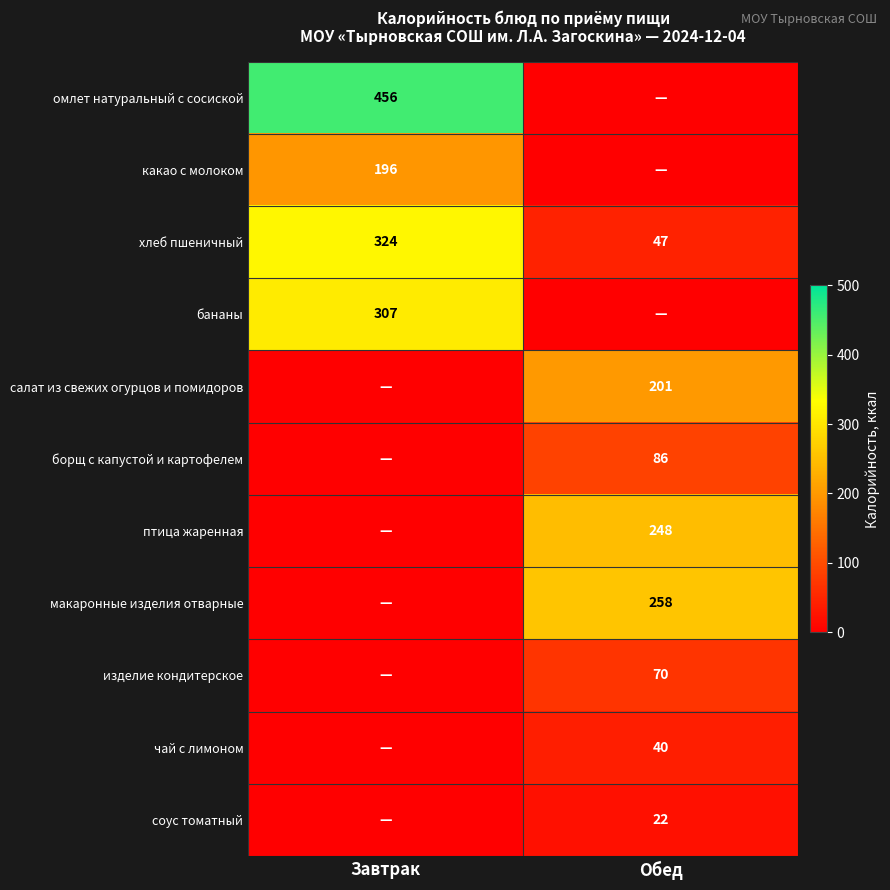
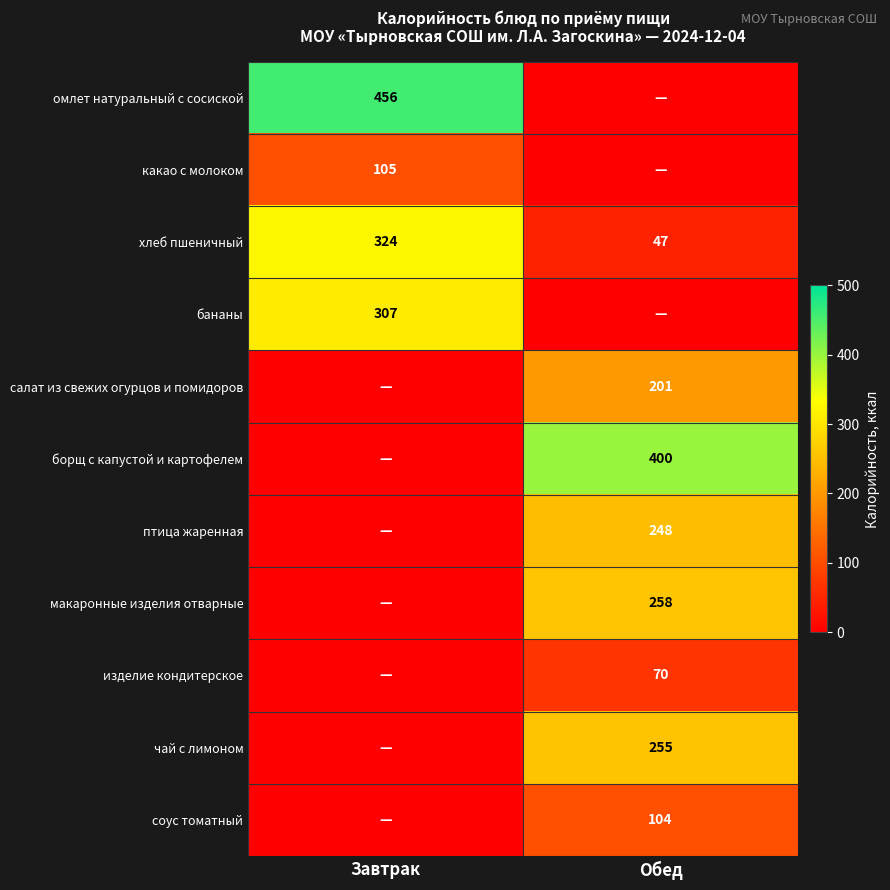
какао с молоком, Завтрак: 196 -> 105
борщ с капустой и картофелем, Обед: 86 -> 400
чай с лимоном, Обед: 40 -> 255
соус томатный, Обед: 22 -> 104
